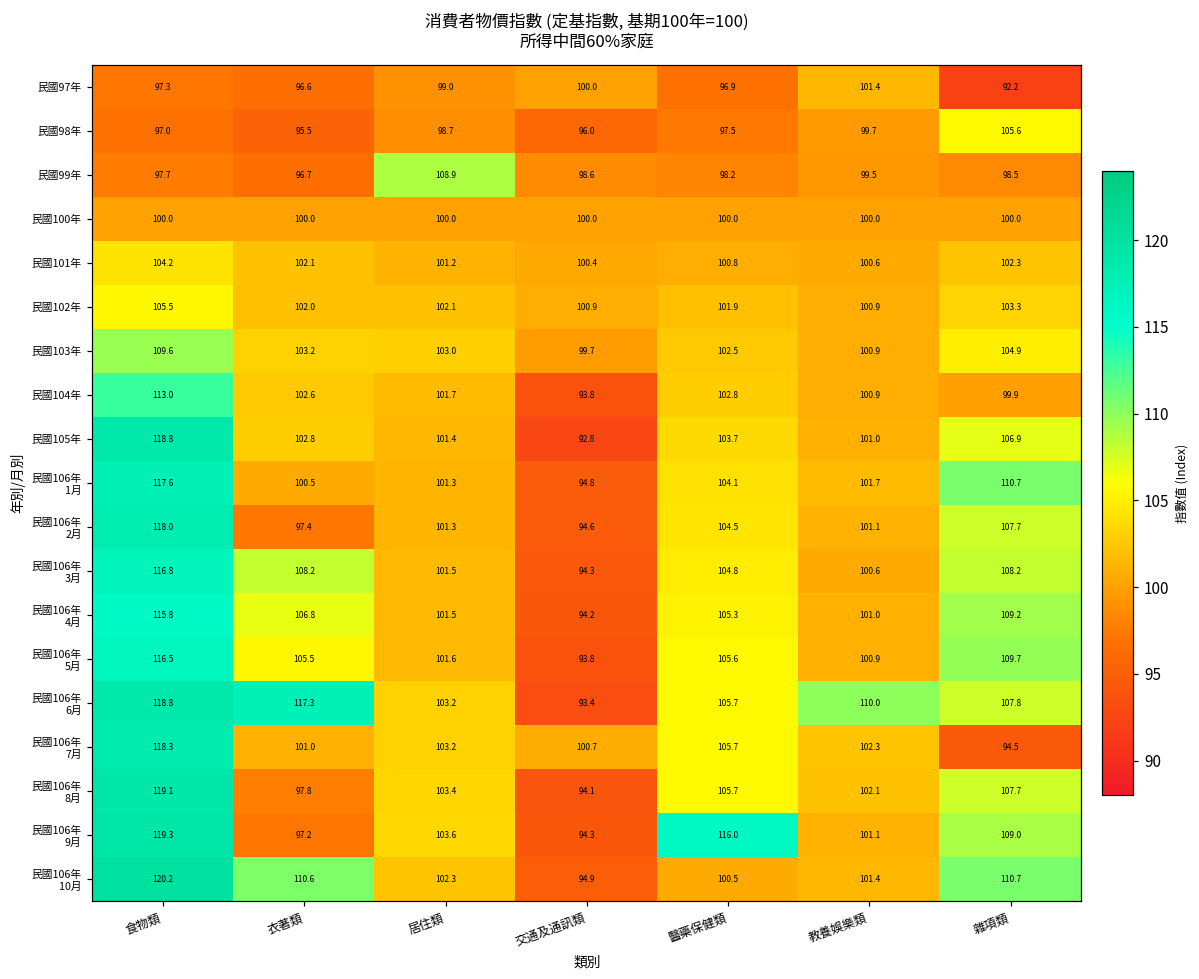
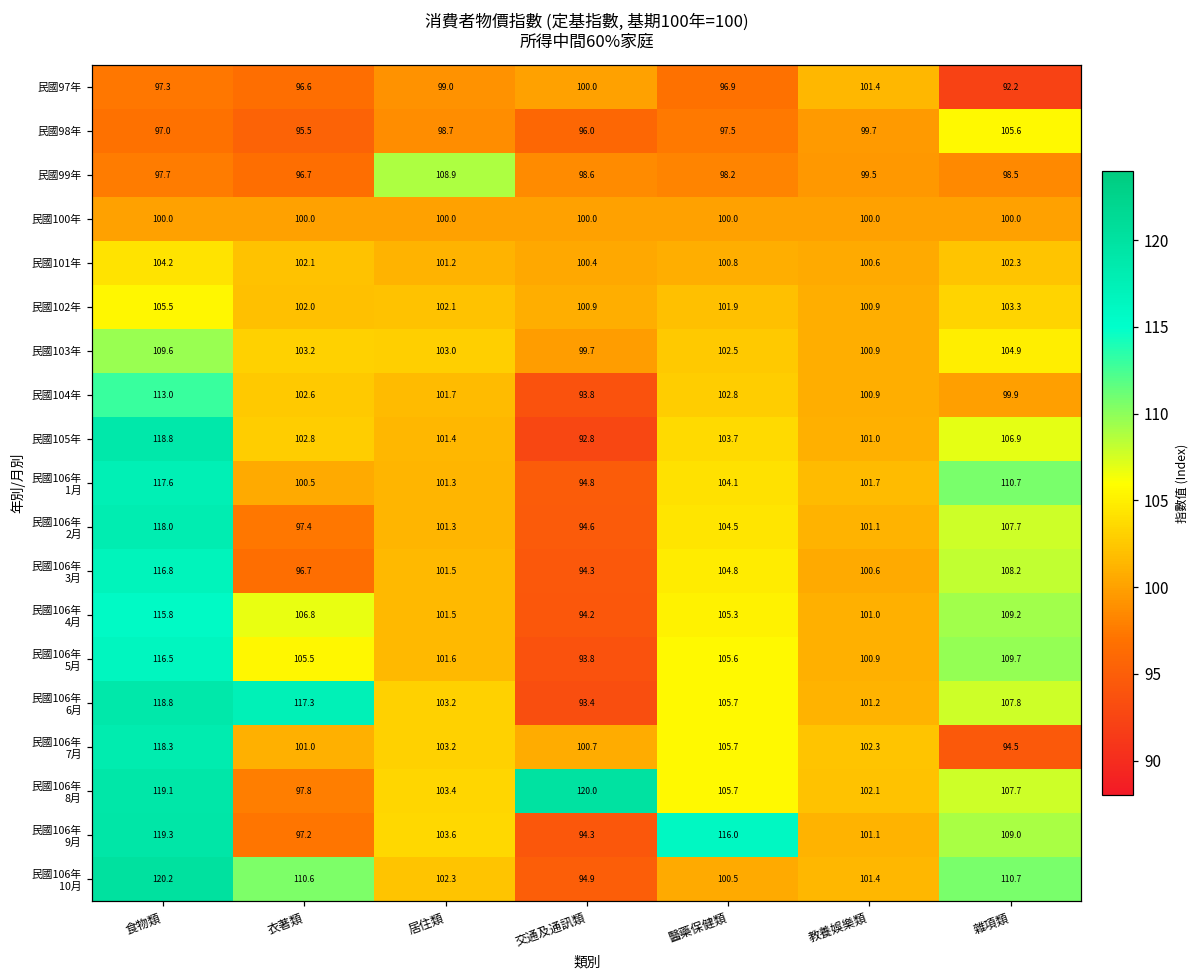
民國106年 3月, 衣著類: 108.2 -> 96.7
民國106年 6月, 教養娛樂類: 110.0 -> 101.2
民國106年 8月, 交通及通訊類: 94.1 -> 120.0
